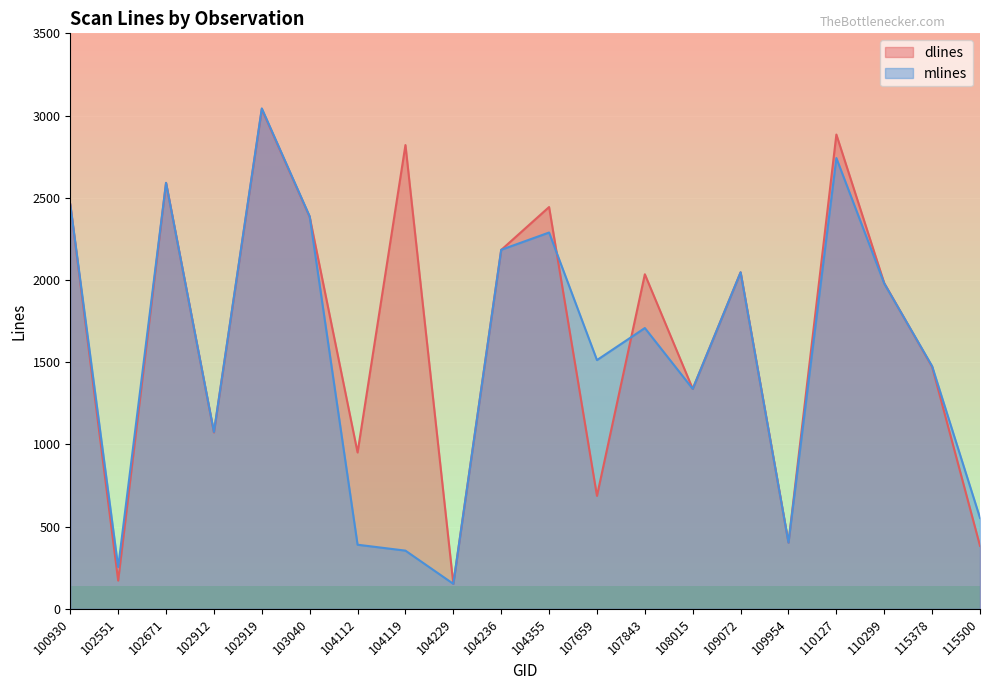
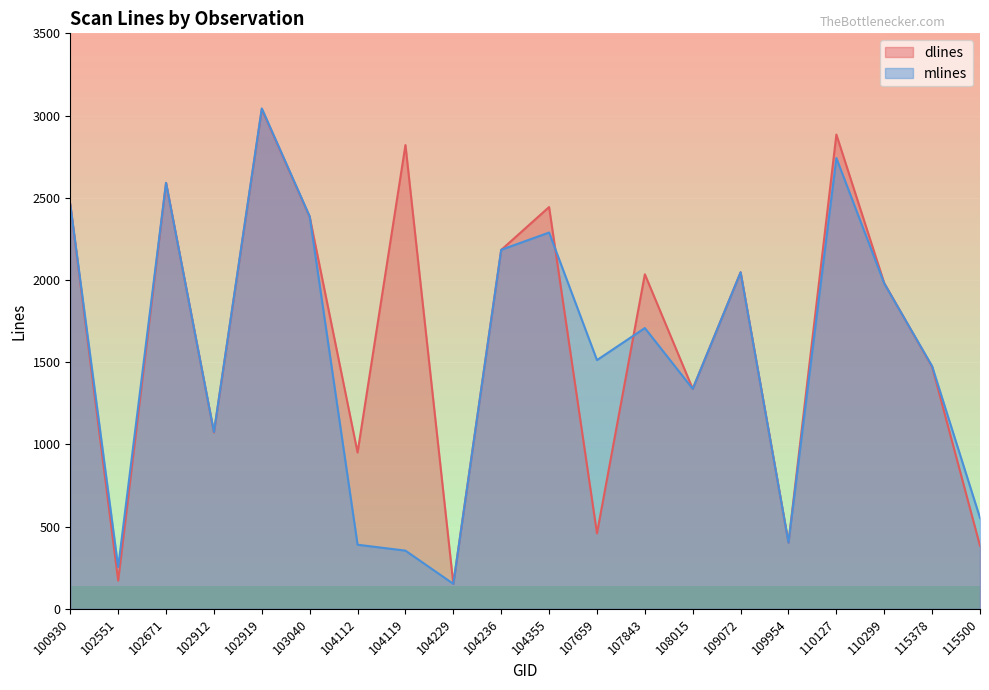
dlines, 107659: 690 -> 460
